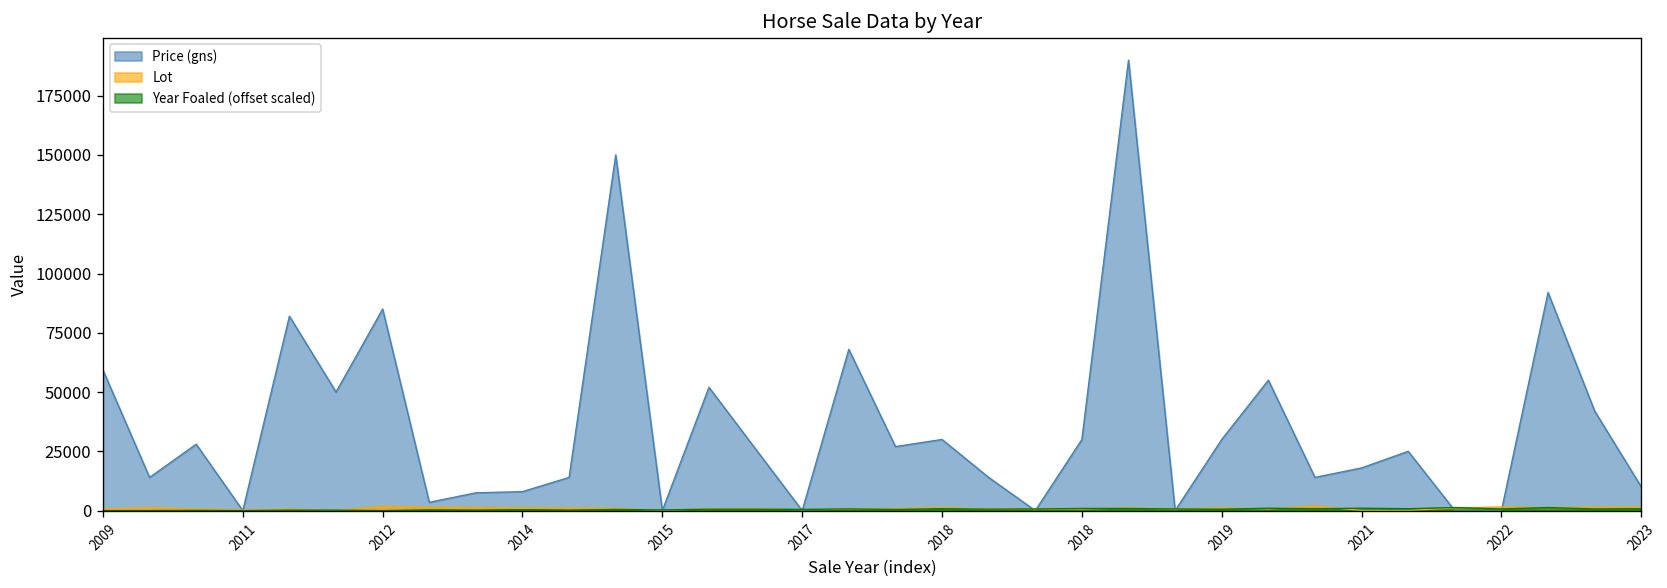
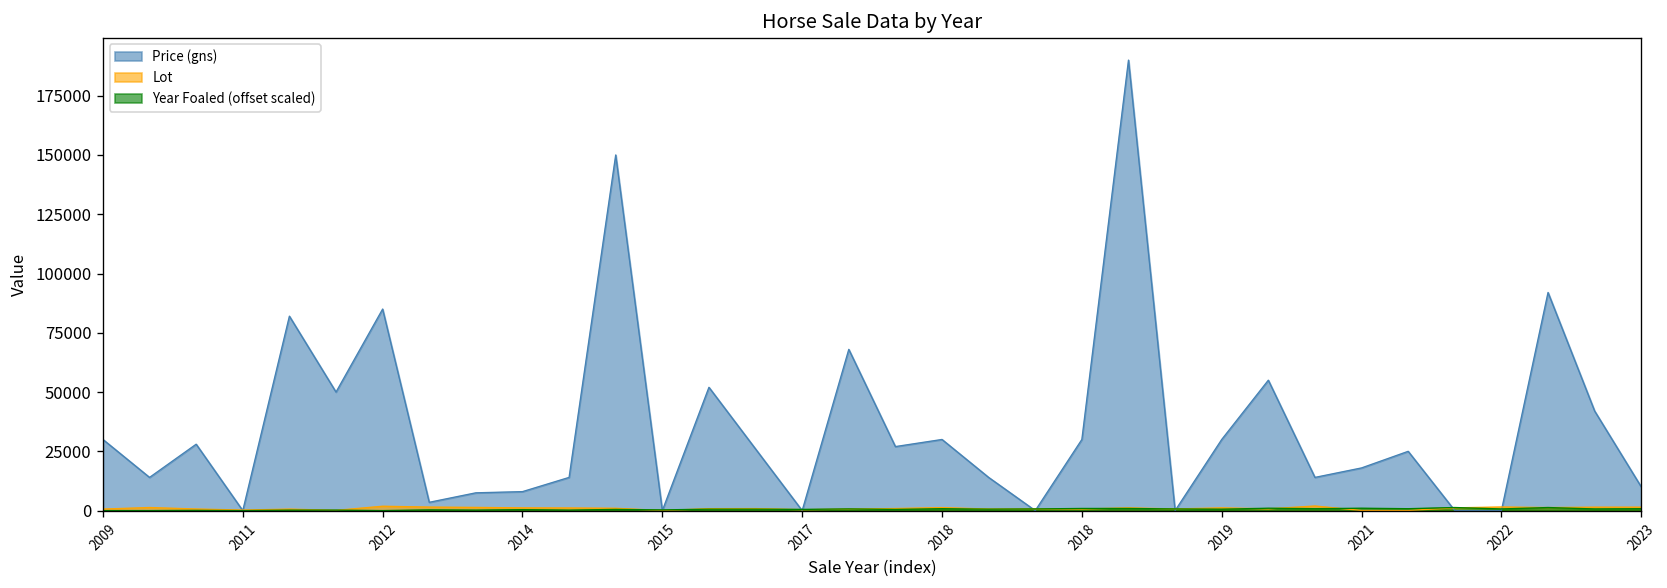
Price (gns), 2009: 59000 -> 30000
